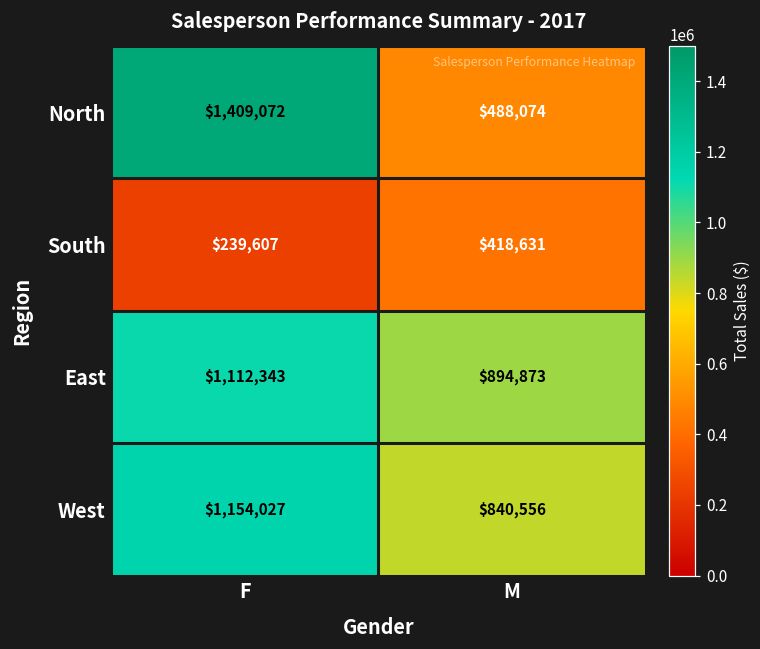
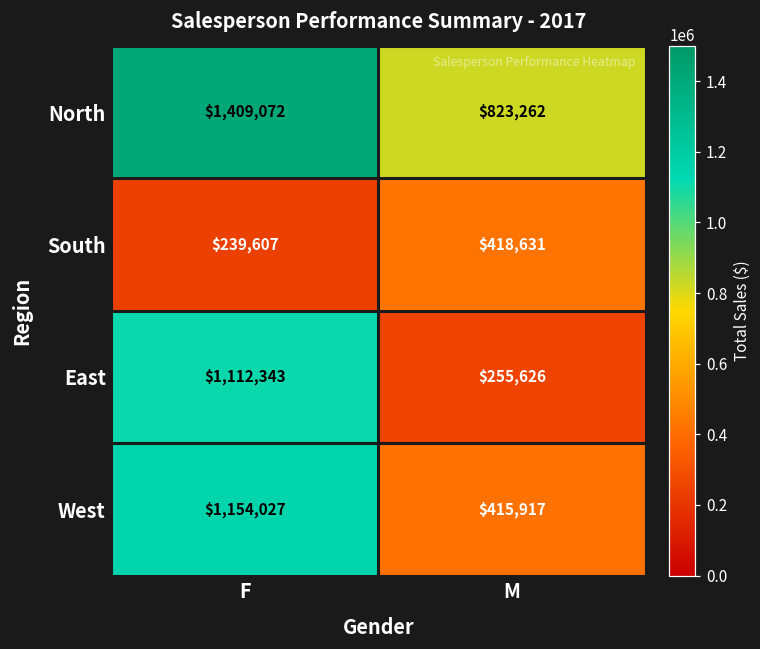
North, M: $488,074 -> $823,262
East, M: $894,873 -> $255,626
West, M: $840,556 -> $415,917
